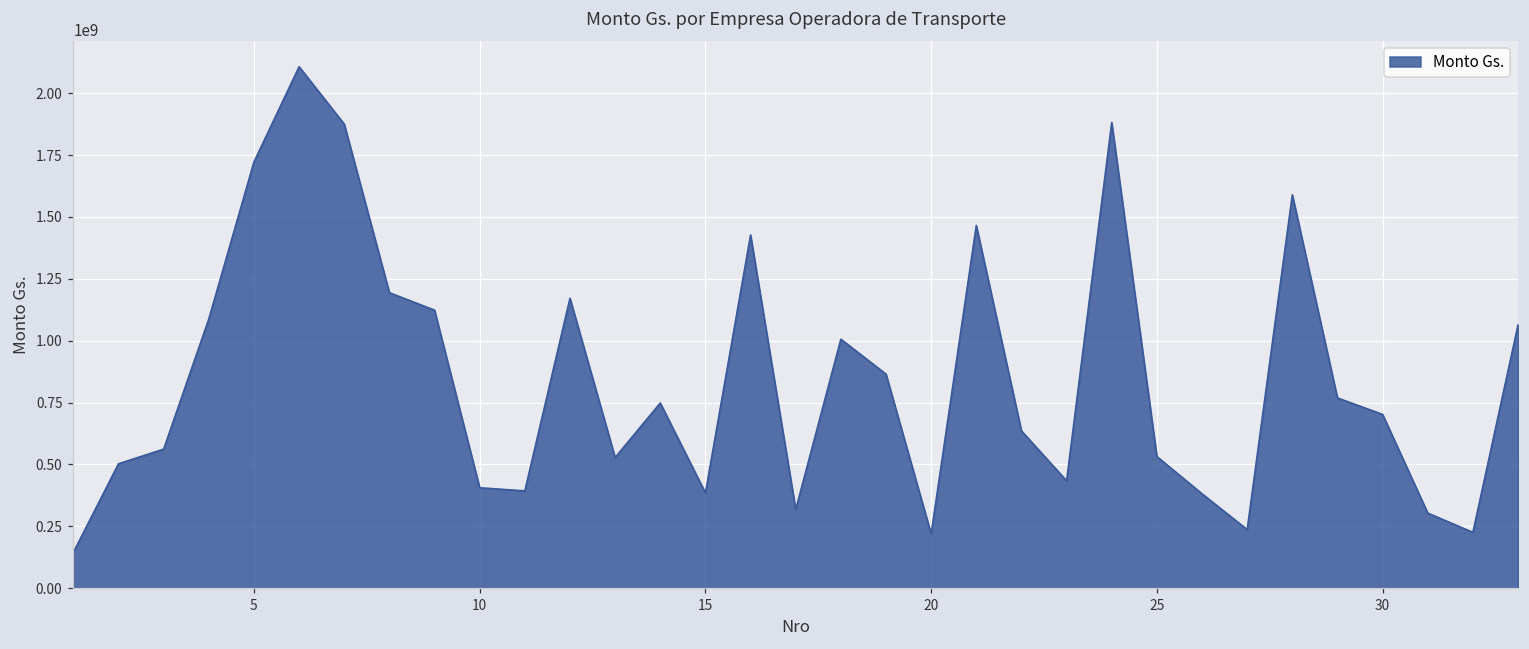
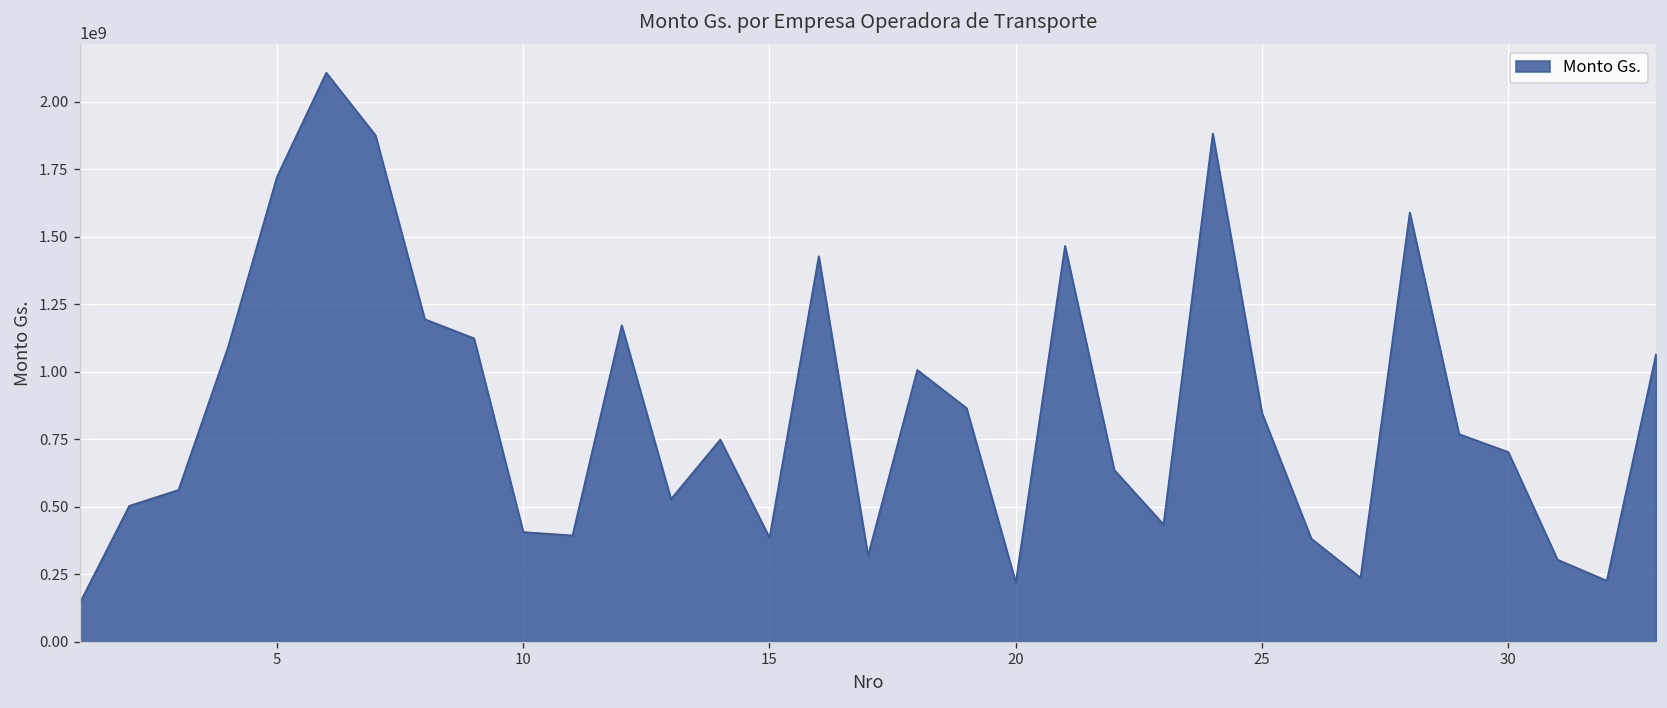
25: 530000000 -> 850000000
